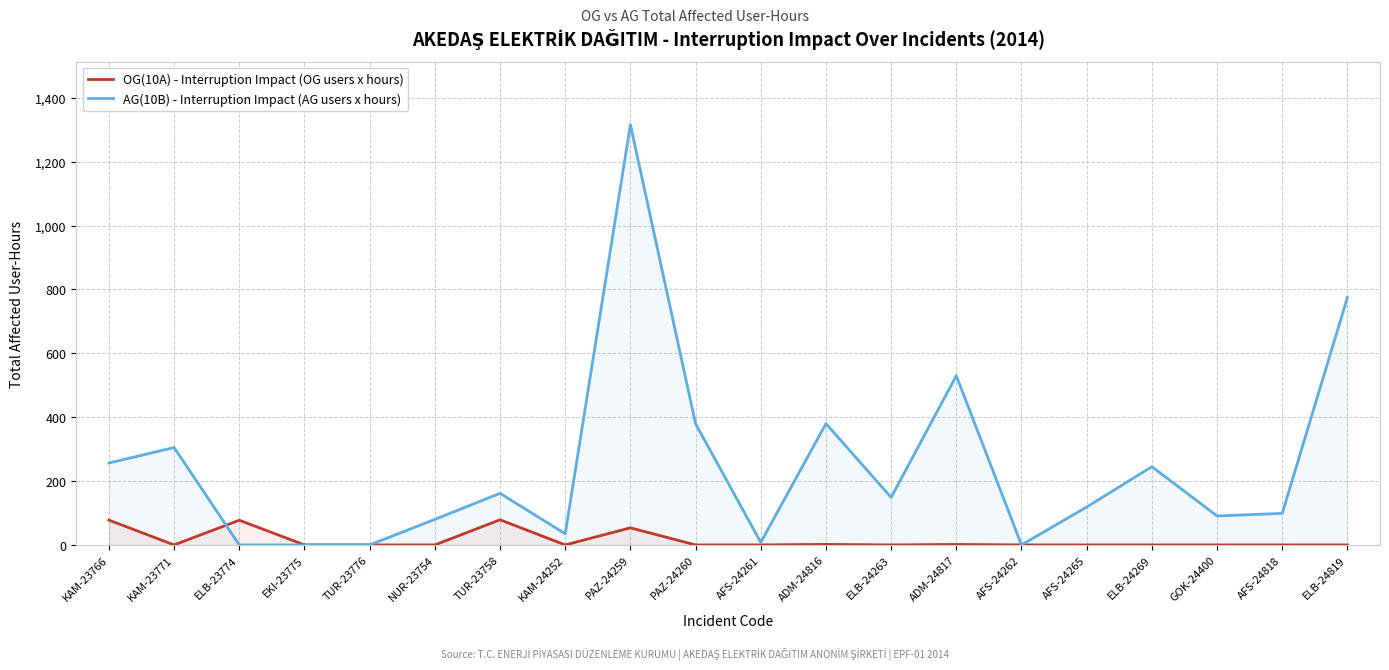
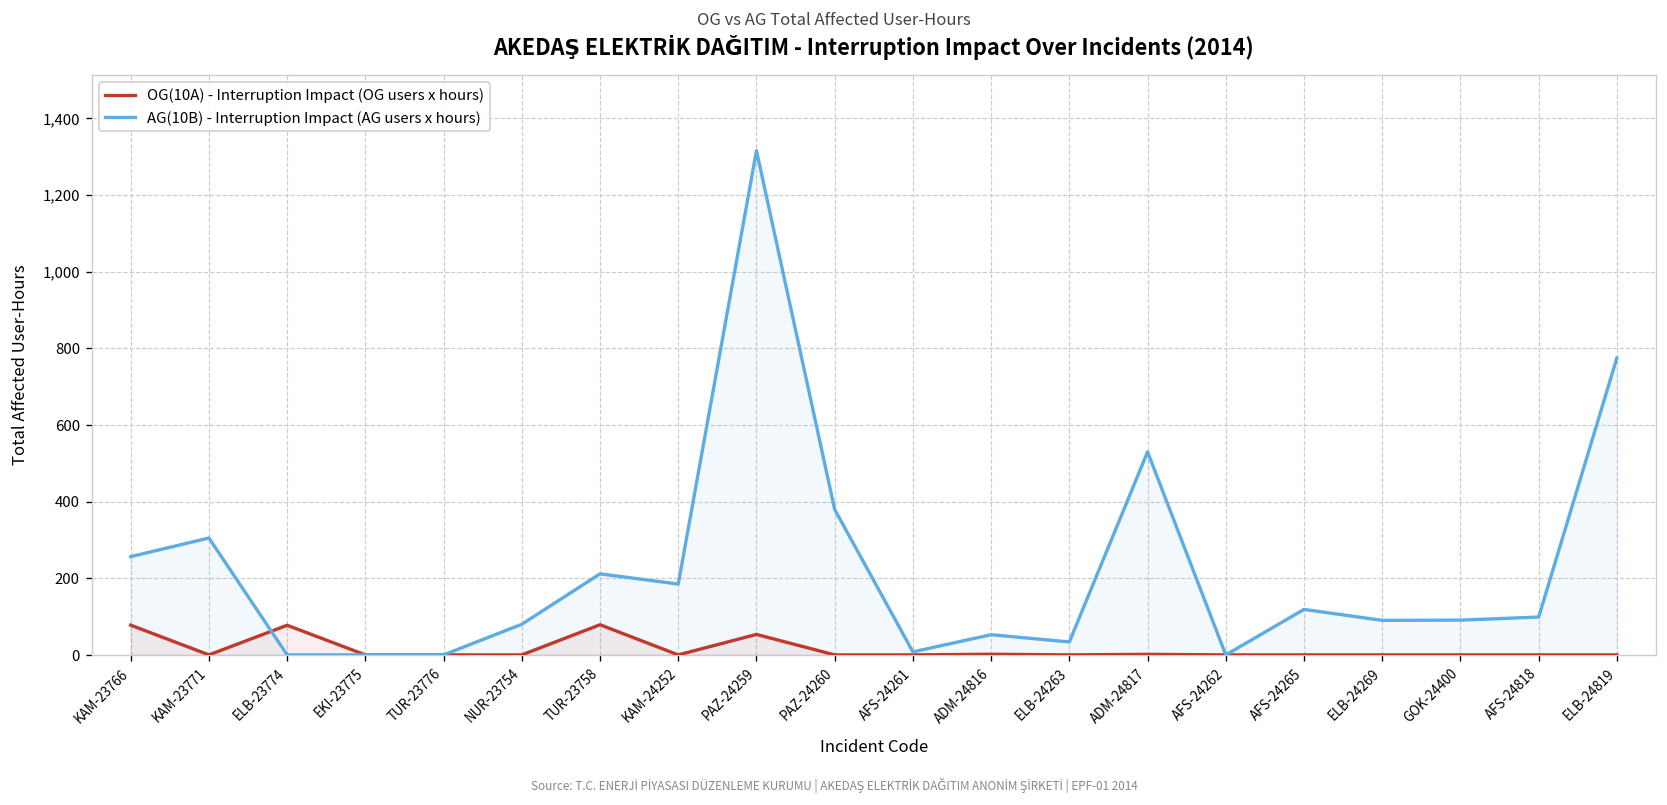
AG(10B) - Interruption Impact (AG users x hours), TUR-23758: 160 -> 210
AG(10B) - Interruption Impact (AG users x hours), KAM-24252: 30 -> 180
AG(10B) - Interruption Impact (AG users x hours), ADM-24816: 380 -> 50
AG(10B) - Interruption Impact (AG users x hours), ELB-24263: 150 -> 30
AG(10B) - Interruption Impact (AG users x hours), ELB-24269: 240 -> 90
